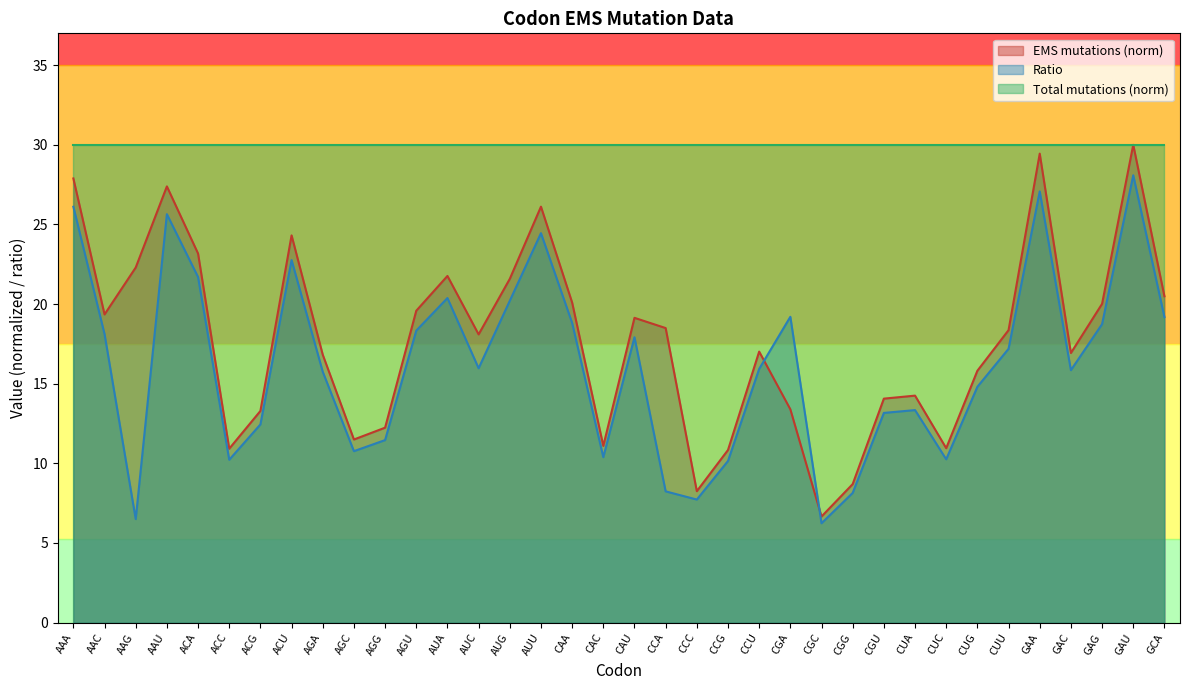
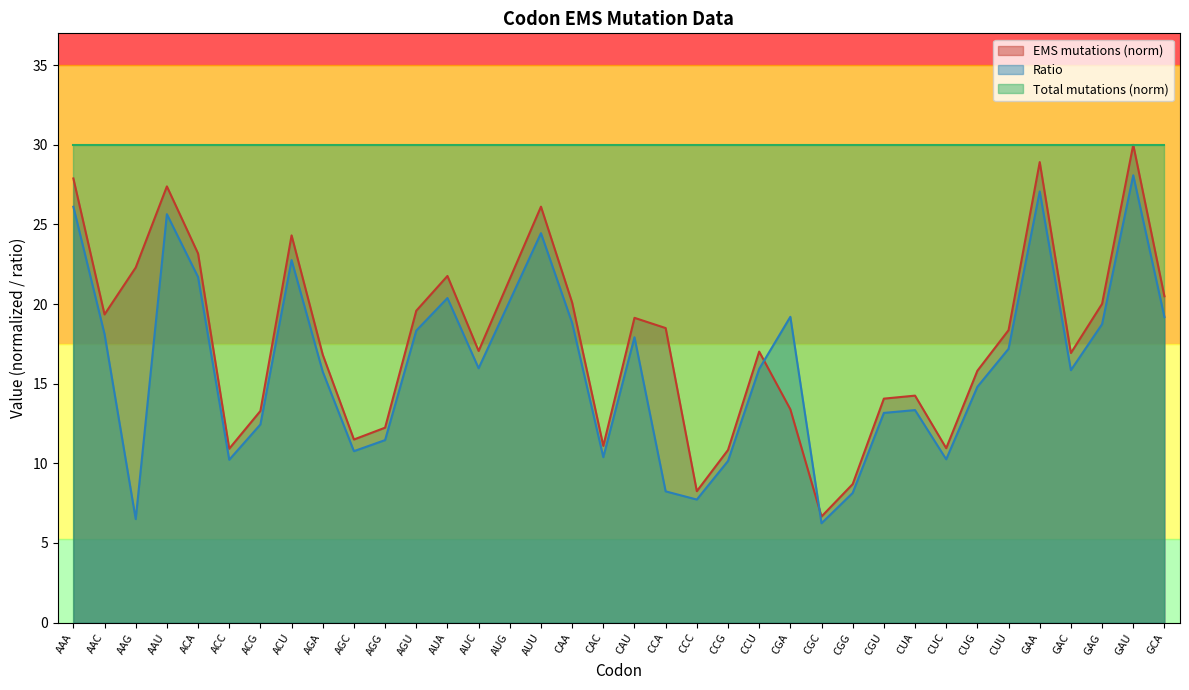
EMS mutations (norm), AUC: 18.1 -> 17.1
EMS mutations (norm), GAA: 29.4 -> 28.9
